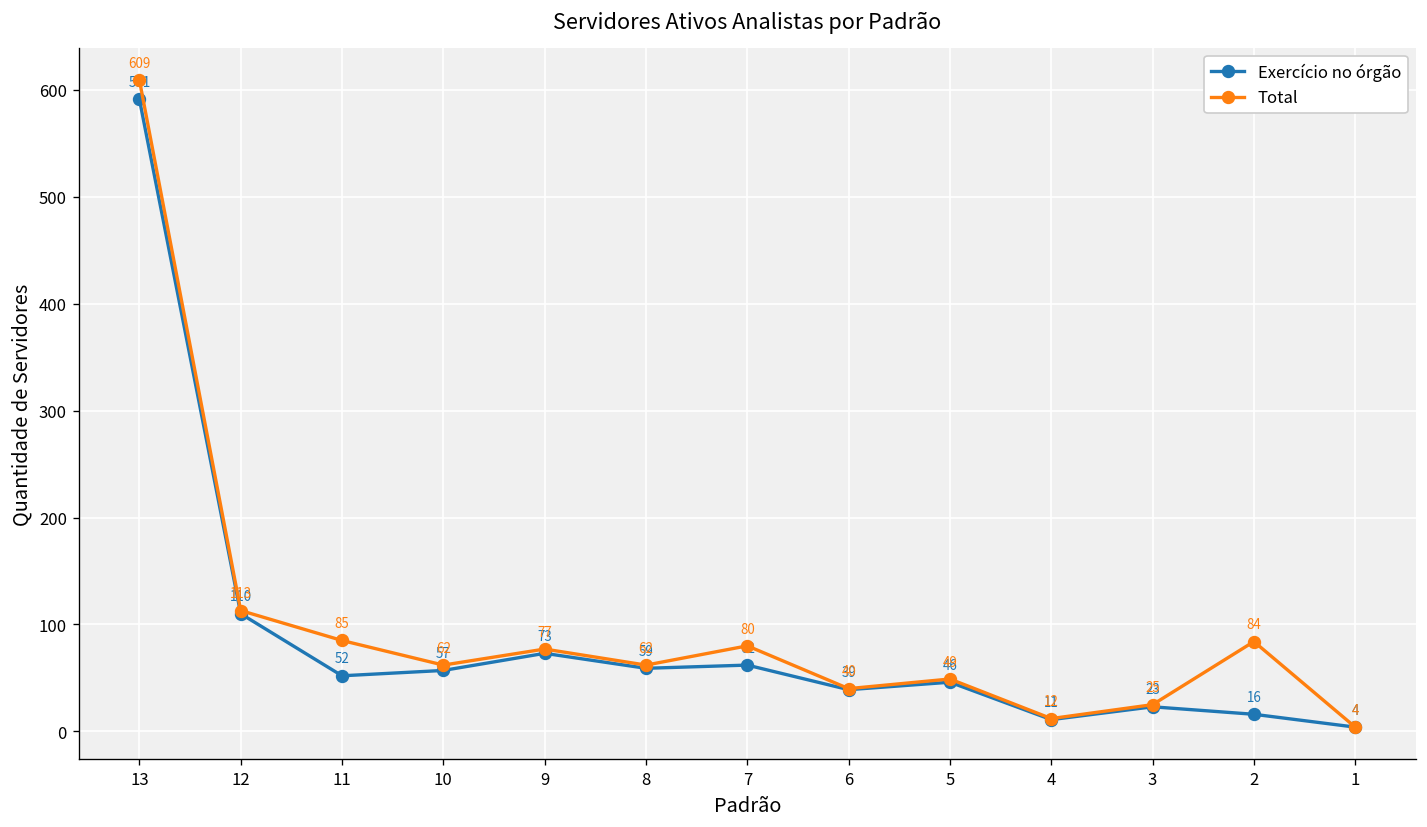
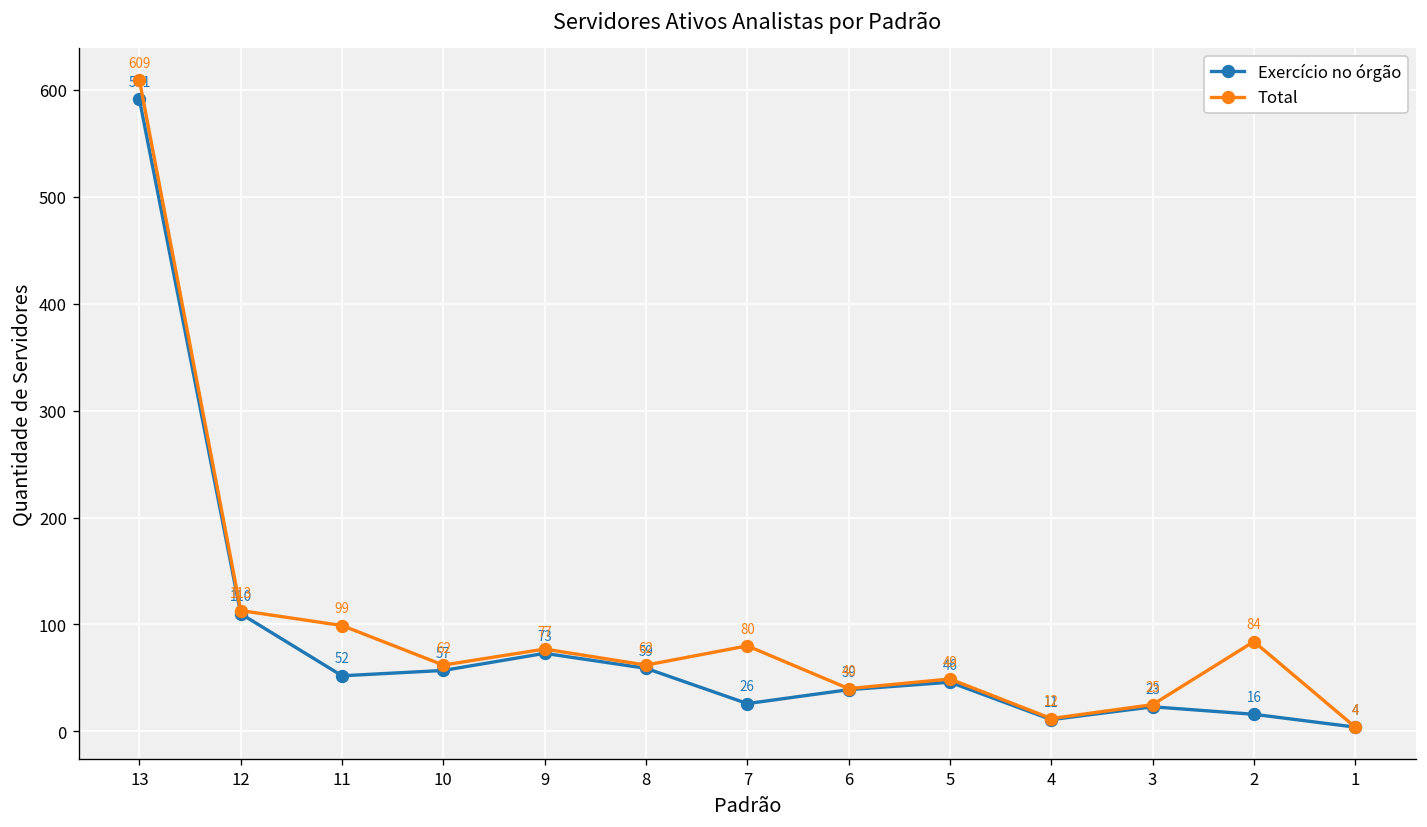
Total, 11: 85 -> 99
Exercício no órgão, 7: 62 -> 26
